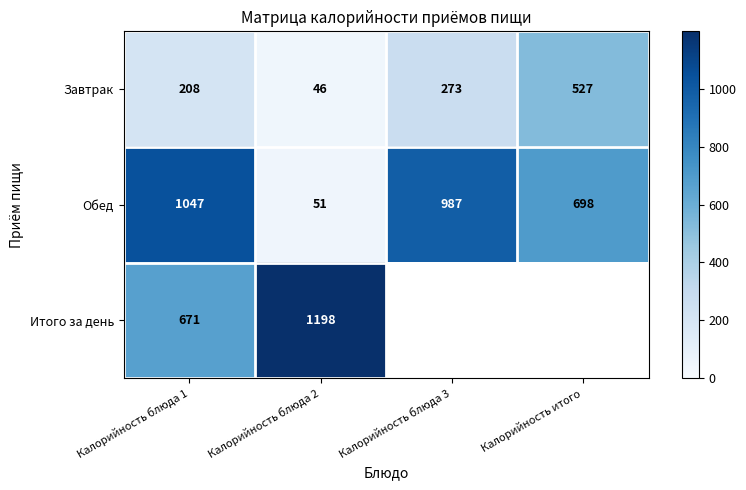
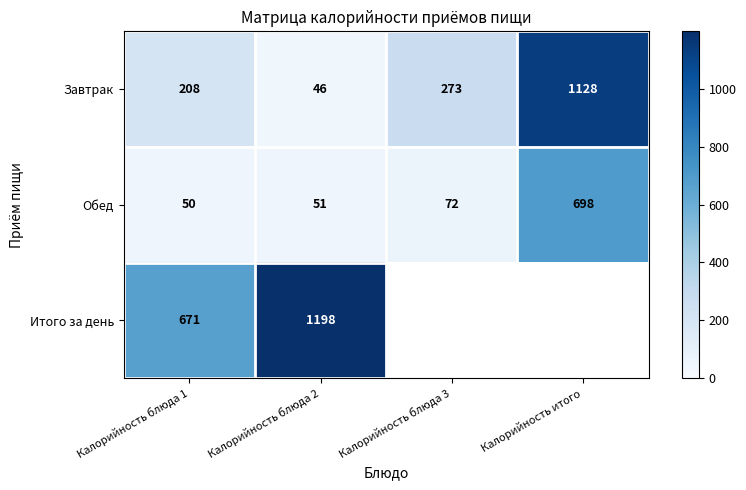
Завтрак, Калорийность итого: 527 -> 1128
Обед, Калорийность блюда 1: 1047 -> 50
Обед, Калорийность блюда 3: 987 -> 72
